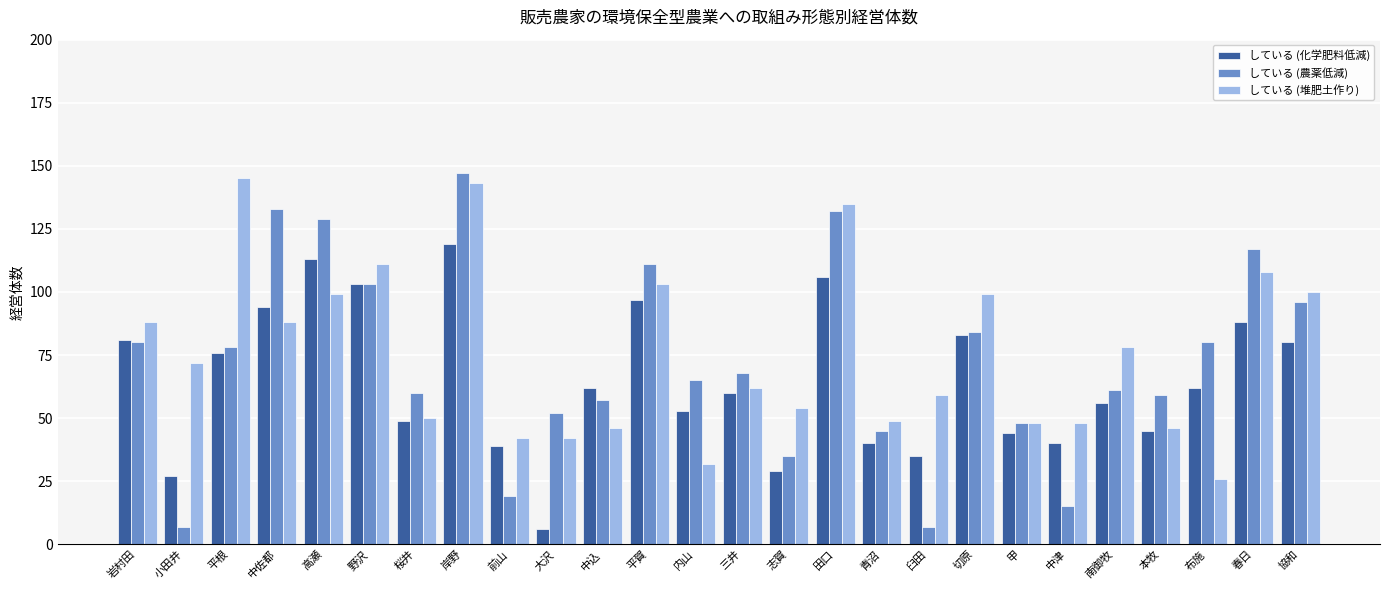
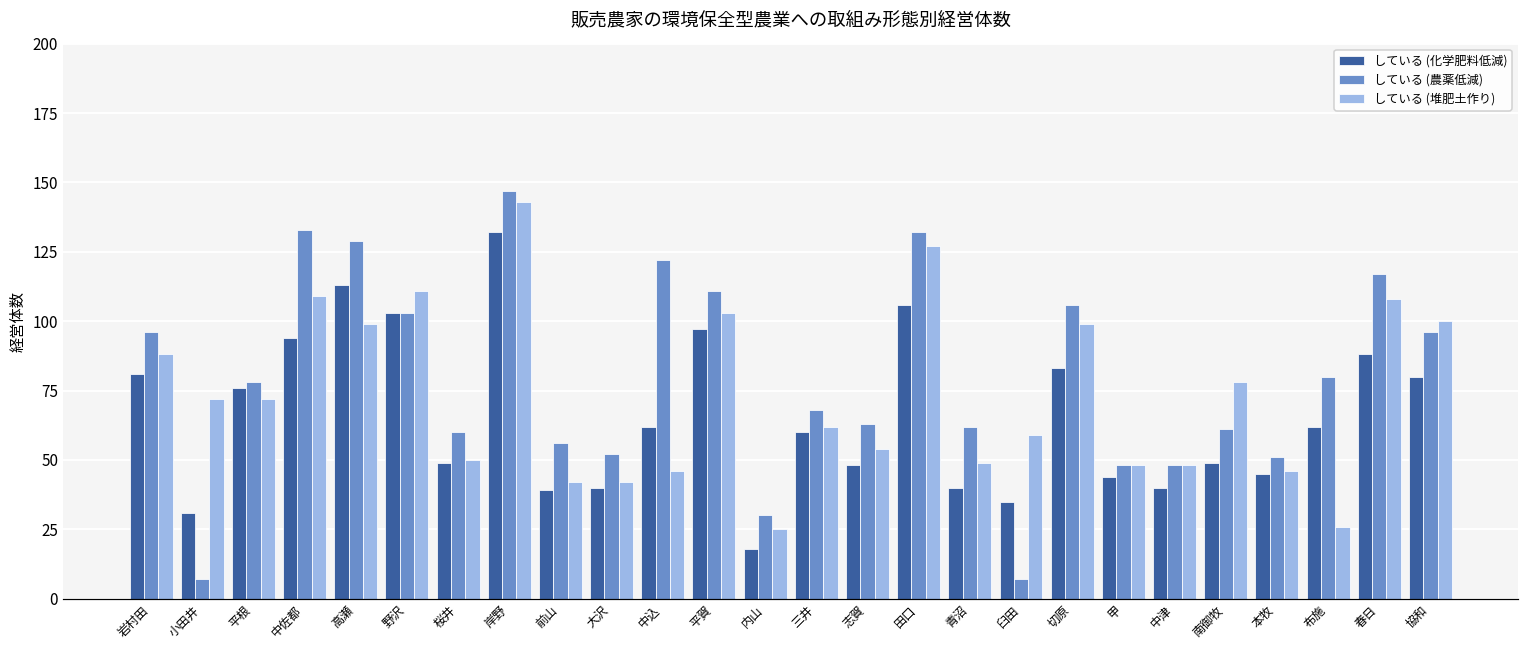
している (農薬低減), 岩村田: 80 -> 96
している (化学肥料低減), 小田井: 27 -> 31
している (堆肥土作り), 平根: 145 -> 72
している (堆肥土作り), 中佐都: 88 -> 109
している (化学肥料低減), 岸野: 119 -> 132
している (農薬低減), 前山: 19 -> 56
している (化学肥料低減), 大沢: 6 -> 40
している (農薬低減), 中込: 57 -> 122
している (化学肥料低減), 内山: 53 -> 18
している (農薬低減), 内山: 65 -> 30
している (堆肥土作り), 内山: 32 -> 25
している (化学肥料低減), 志賀: 29 -> 48
している (農薬低減), 志賀: 35 -> 63
している (堆肥土作り), 田口: 135 -> 127
している (農薬低減), 青沼: 45 -> 62
している (農薬低減), 切原: 84 -> 106
している (農薬低減), 中津: 15 -> 48
している (化学肥料低減), 南御牧: 56 -> 49
している (農薬低減), 本牧: 59 -> 51
